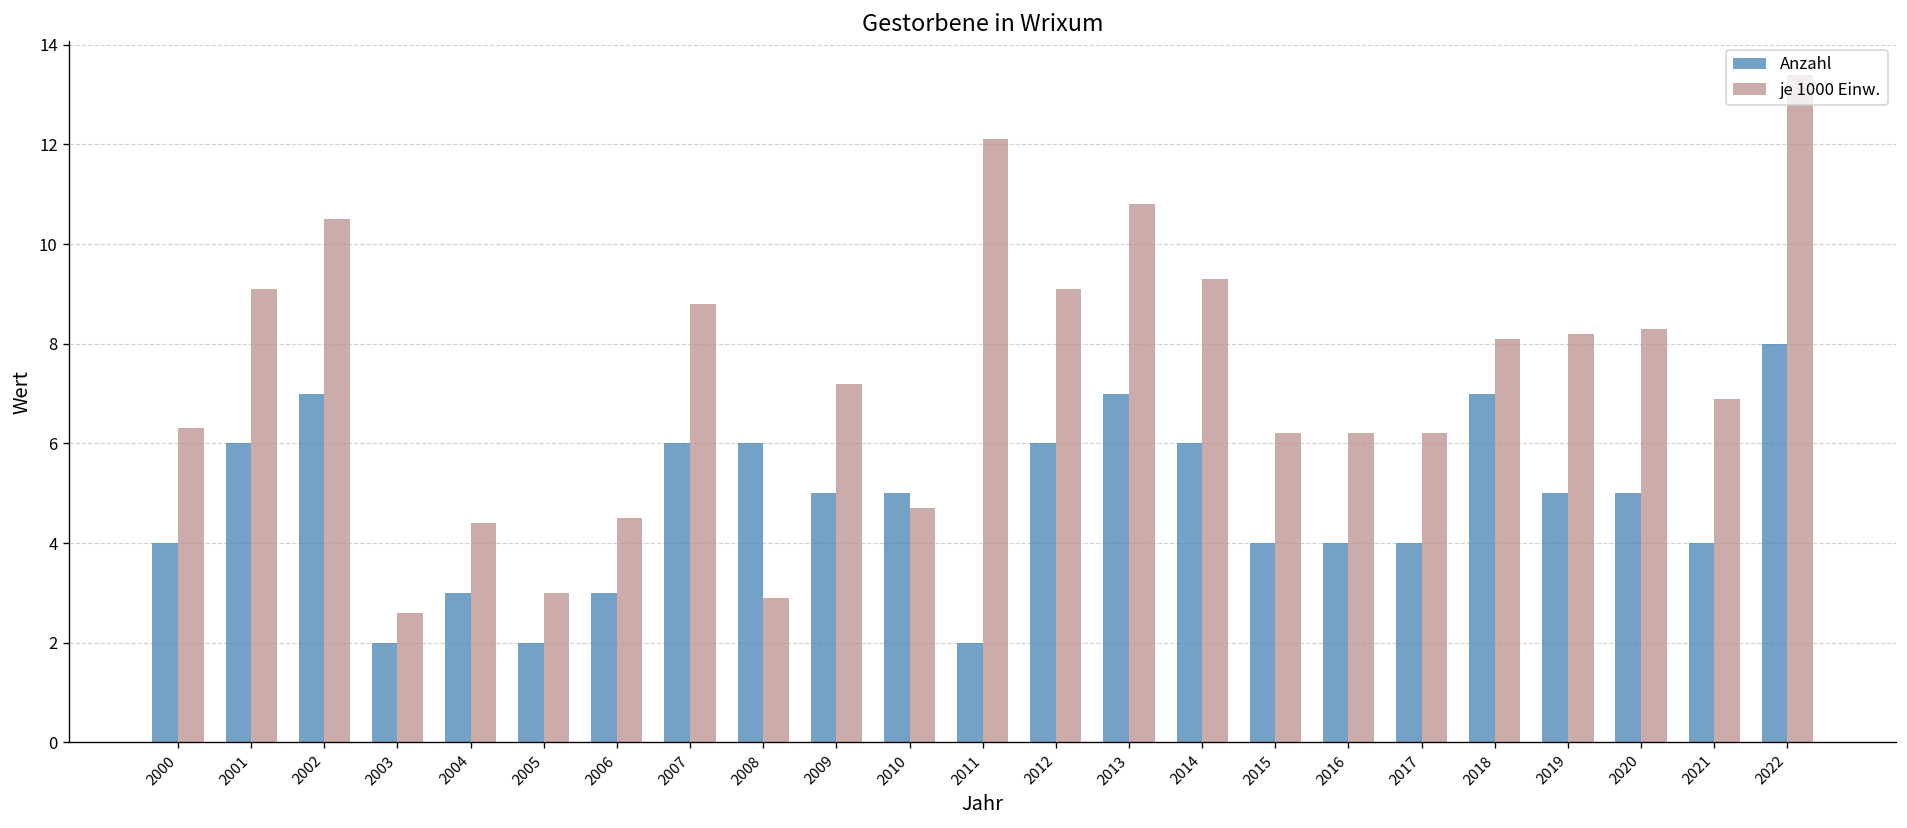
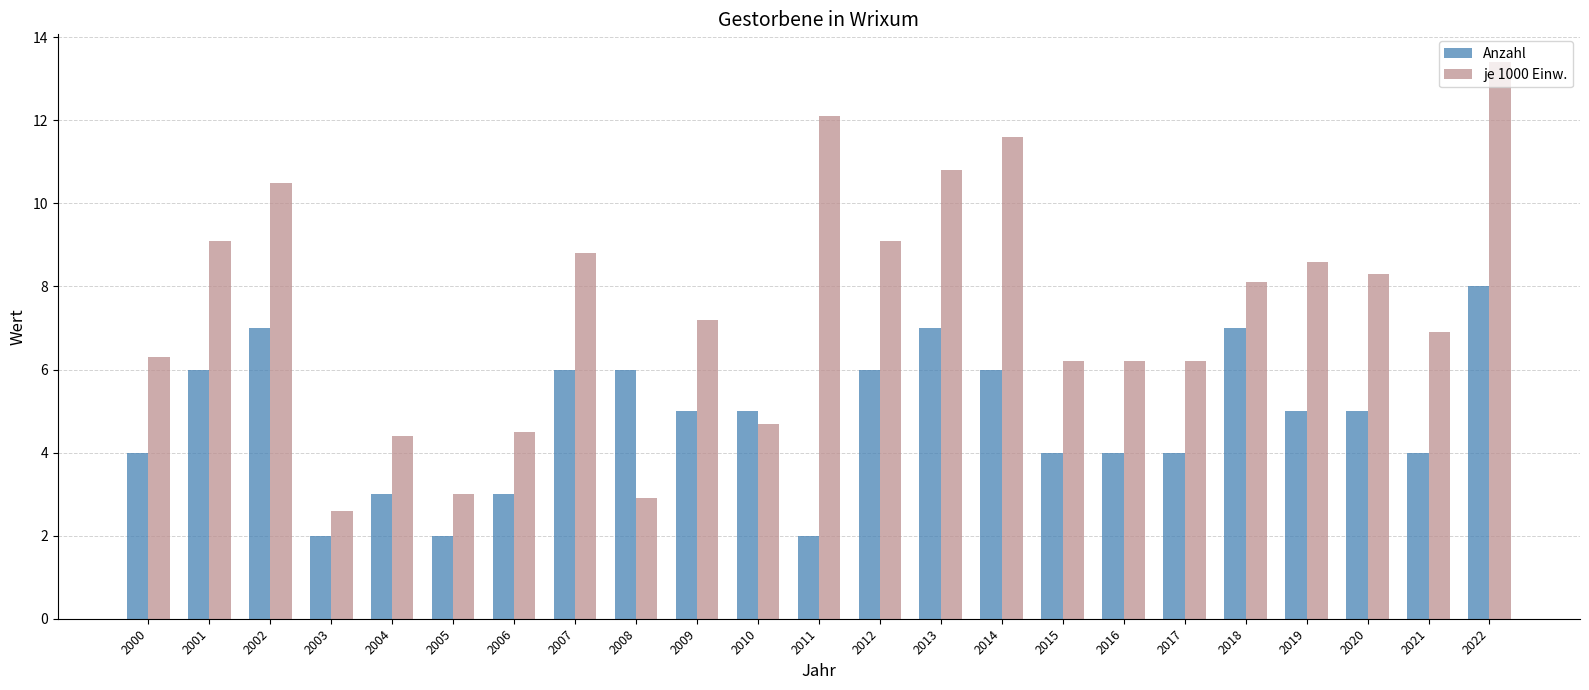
je 1000 Einw., 2014: 9.3 -> 11.6
je 1000 Einw., 2019: 8.2 -> 8.6
